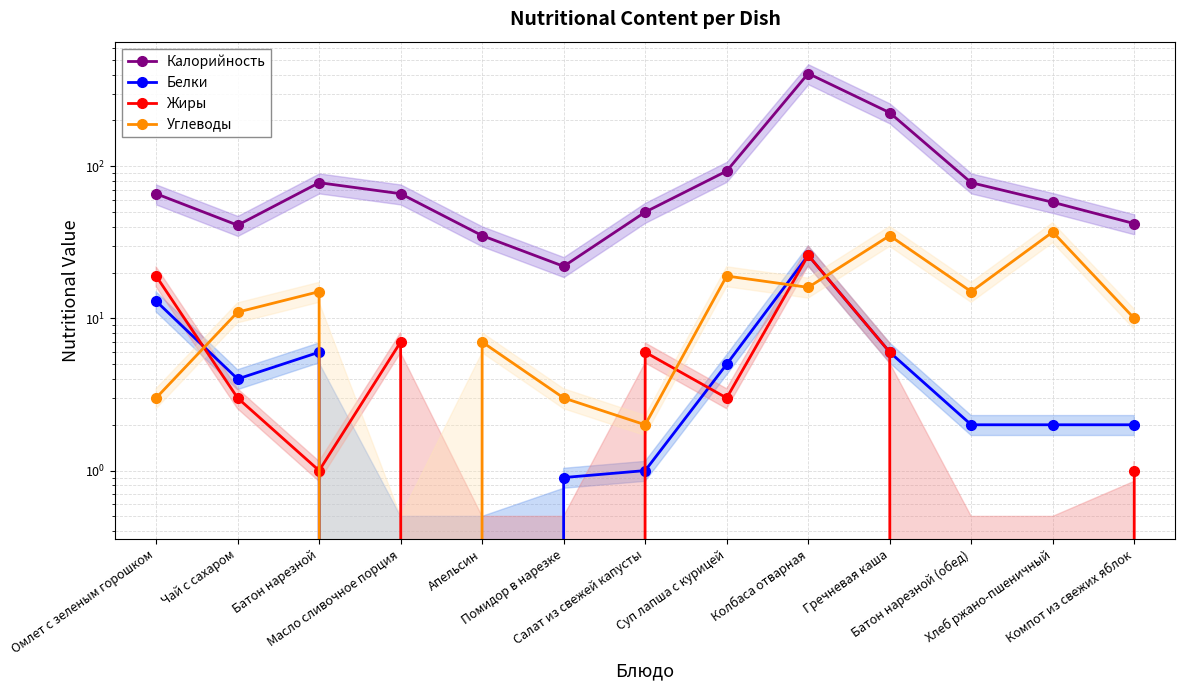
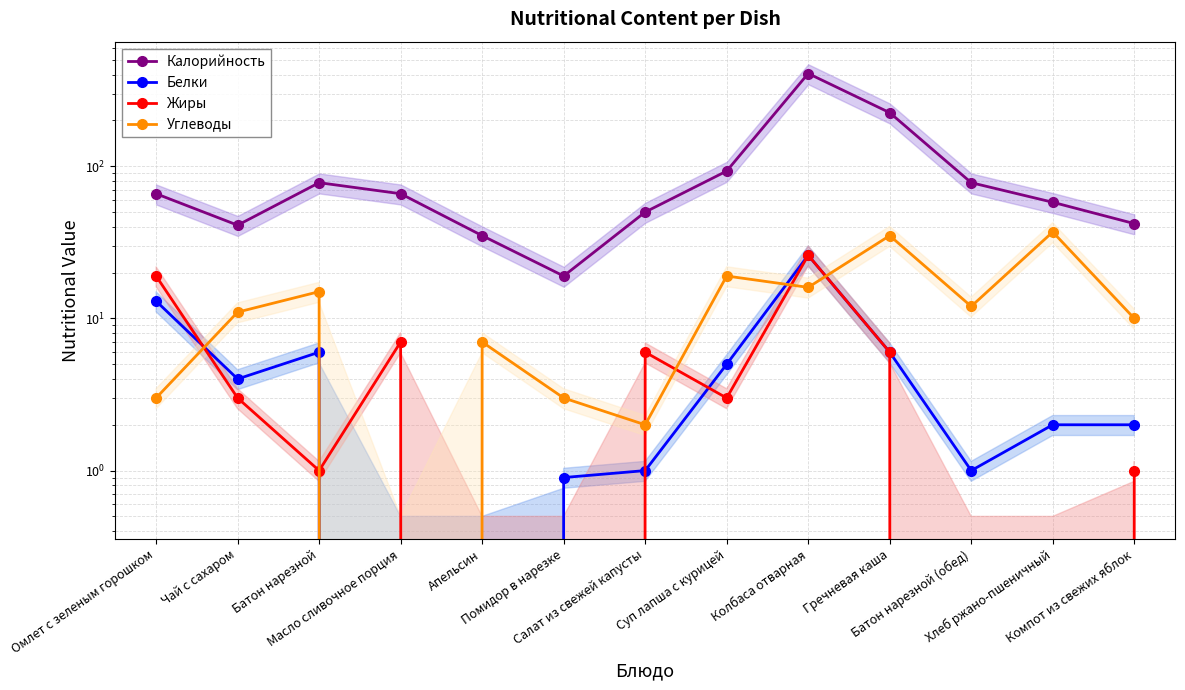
Калорийность, Помидор в нарезке: 22 -> 19
Белки, Батон нарезной (обед): 2 -> 1
Углеводы, Батон нарезной (обед): 15 -> 12
